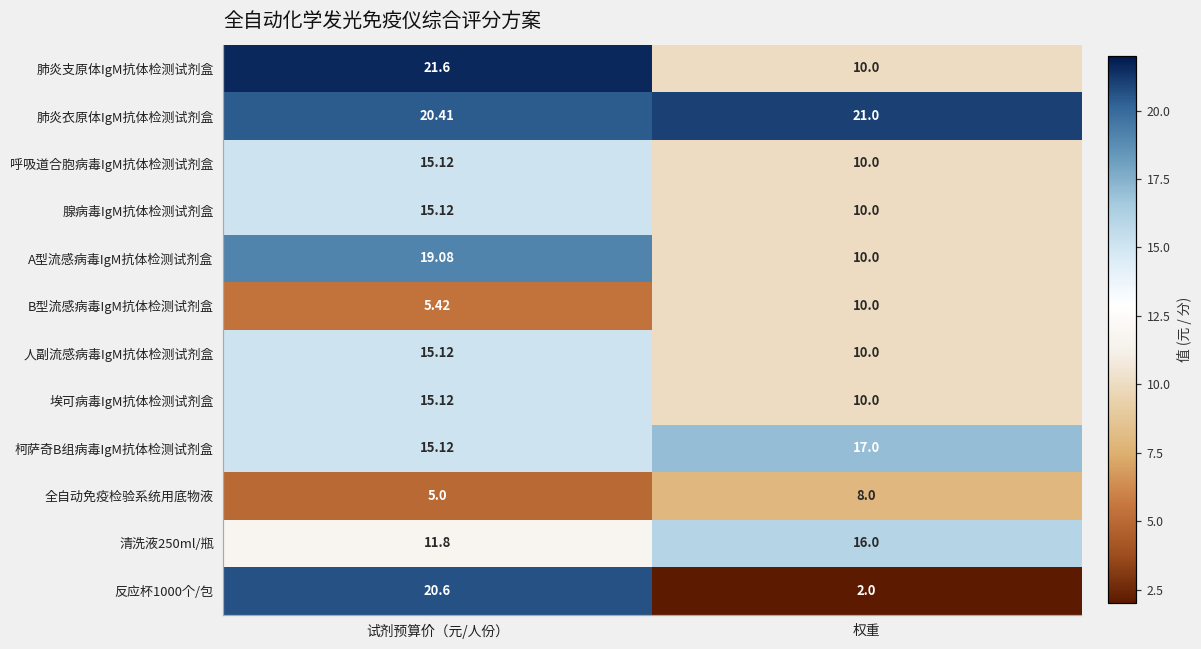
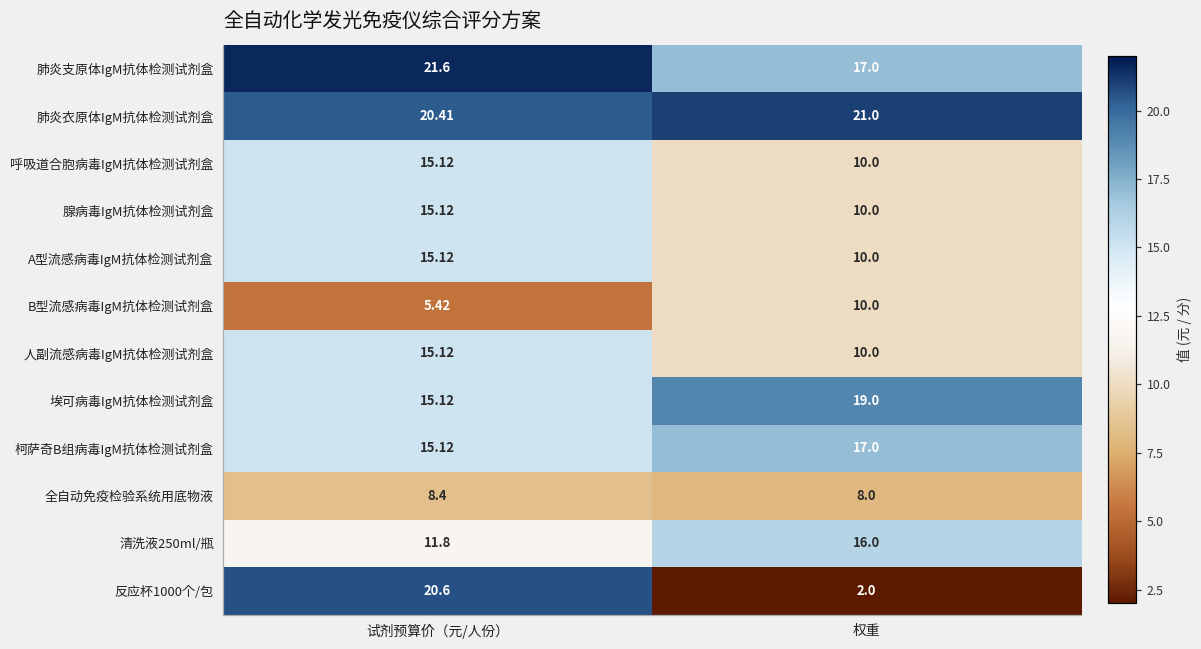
肺炎支原体IgM抗体检测试剂盒, 权重: 10.0 -> 17.0
A型流感病毒IgM抗体检测试剂盒, 试剂预算价（元/人份）: 19.08 -> 15.12
埃可病毒IgM抗体检测试剂盒, 权重: 10.0 -> 19.0
全自动免疫检验系统用底物液, 试剂预算价（元/人份）: 5.0 -> 8.4
